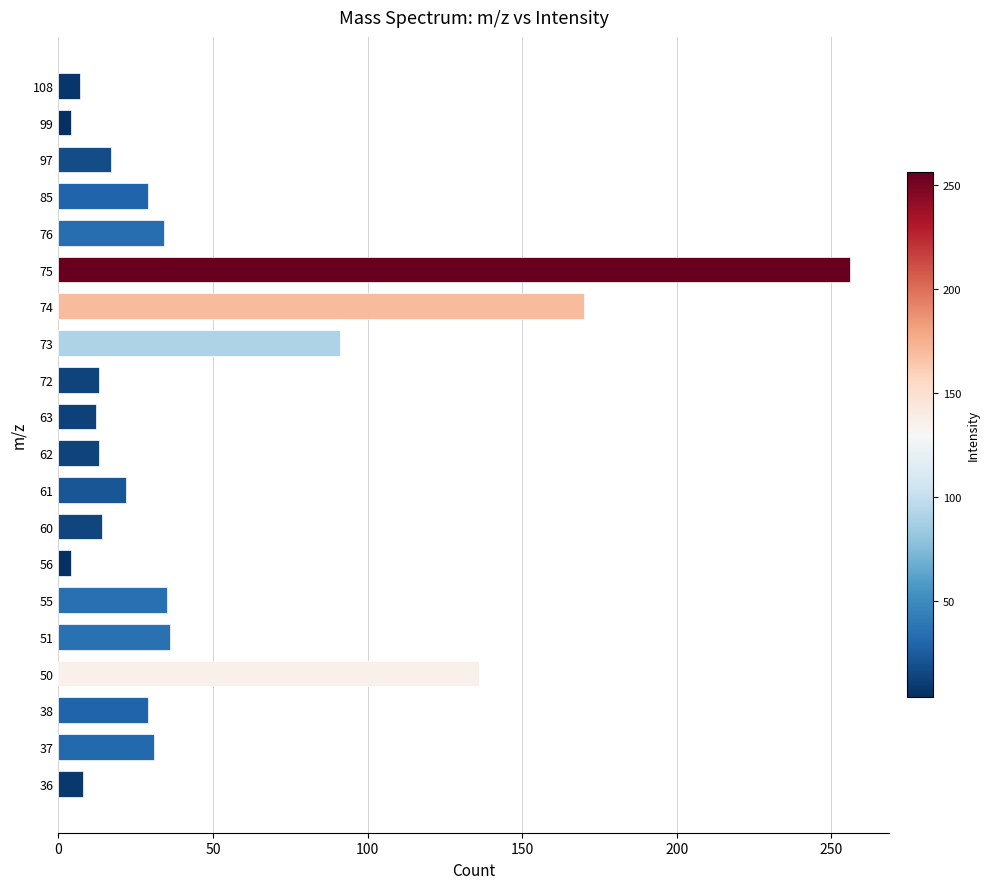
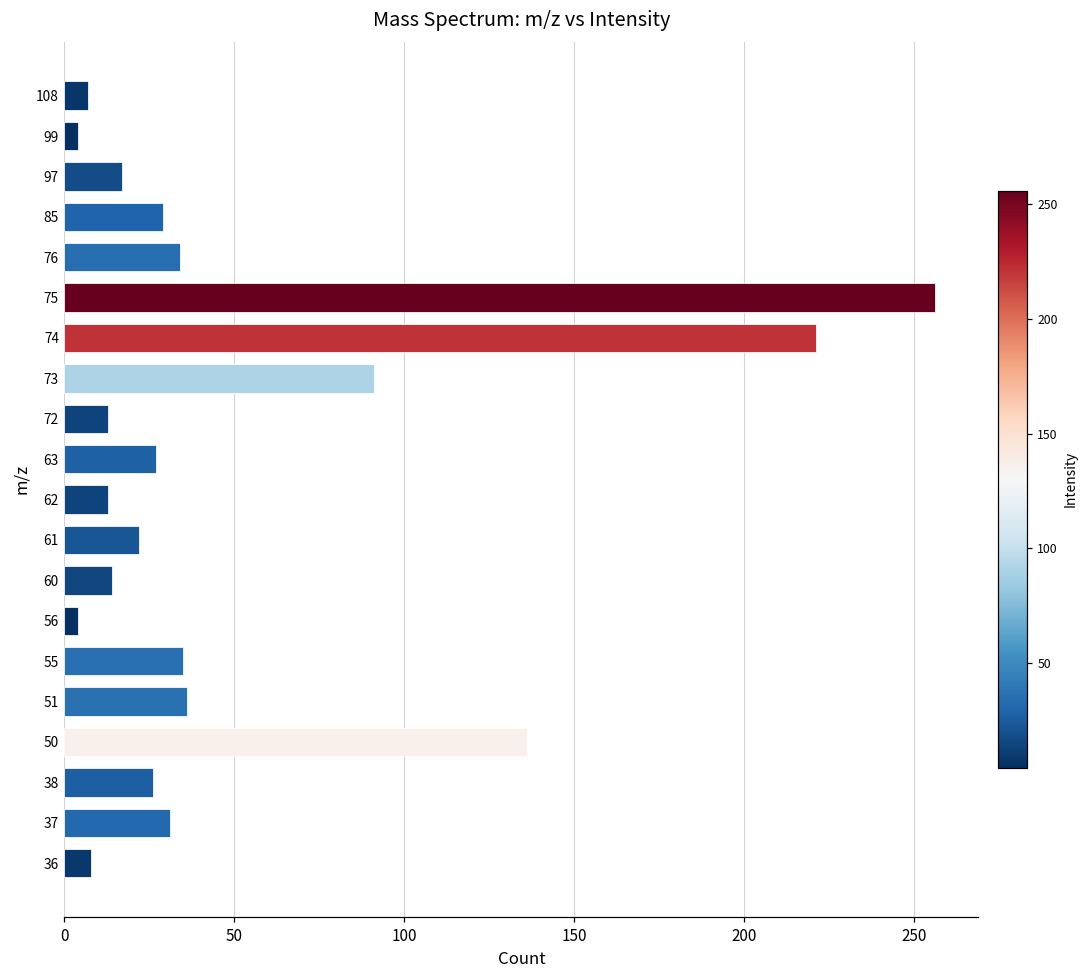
74: 170 -> 221
63: 12 -> 27
38: 29 -> 26
